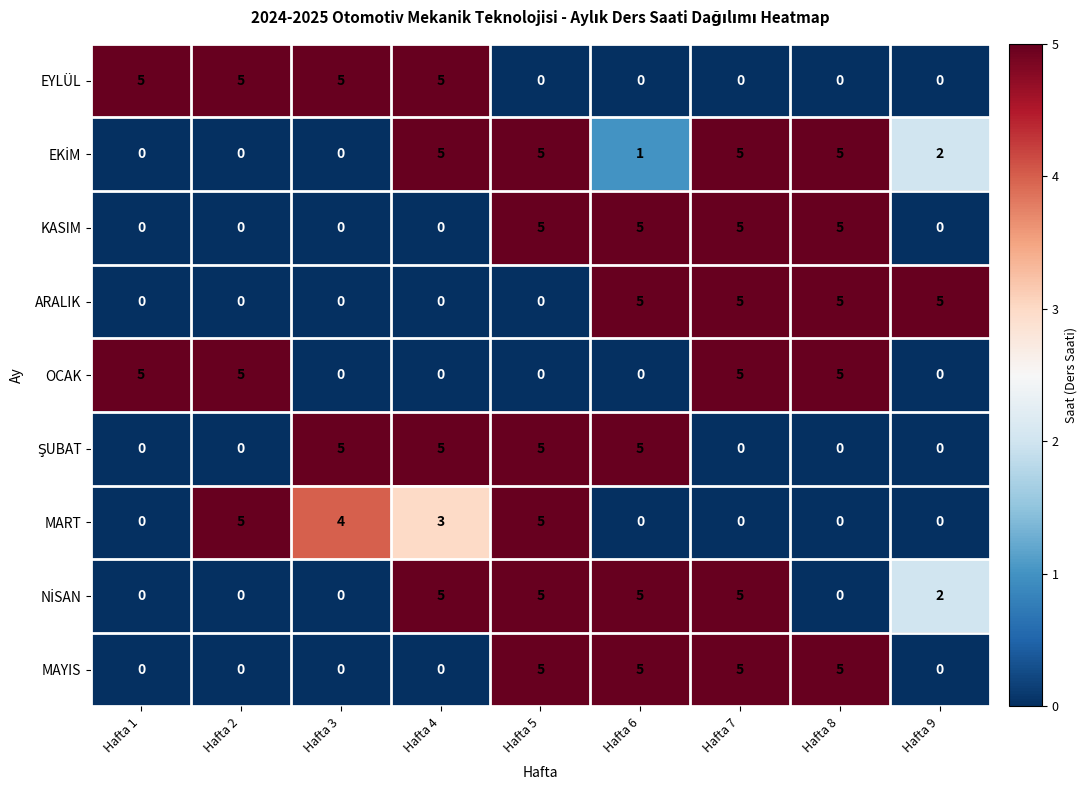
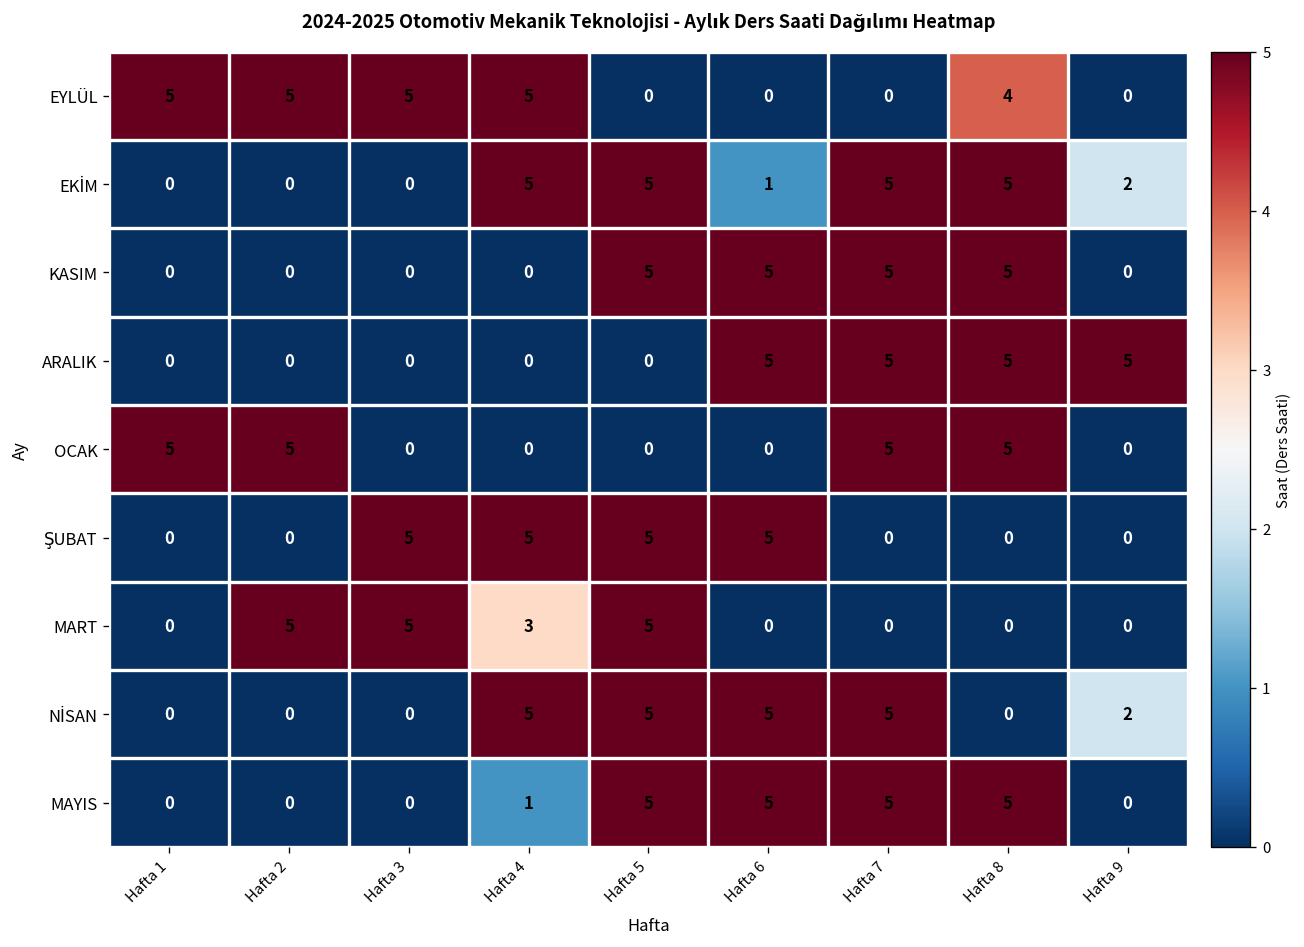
EYLÜL, Hafta 8: 0 -> 4
MART, Hafta 3: 4 -> 5
MAYIS, Hafta 4: 0 -> 1
